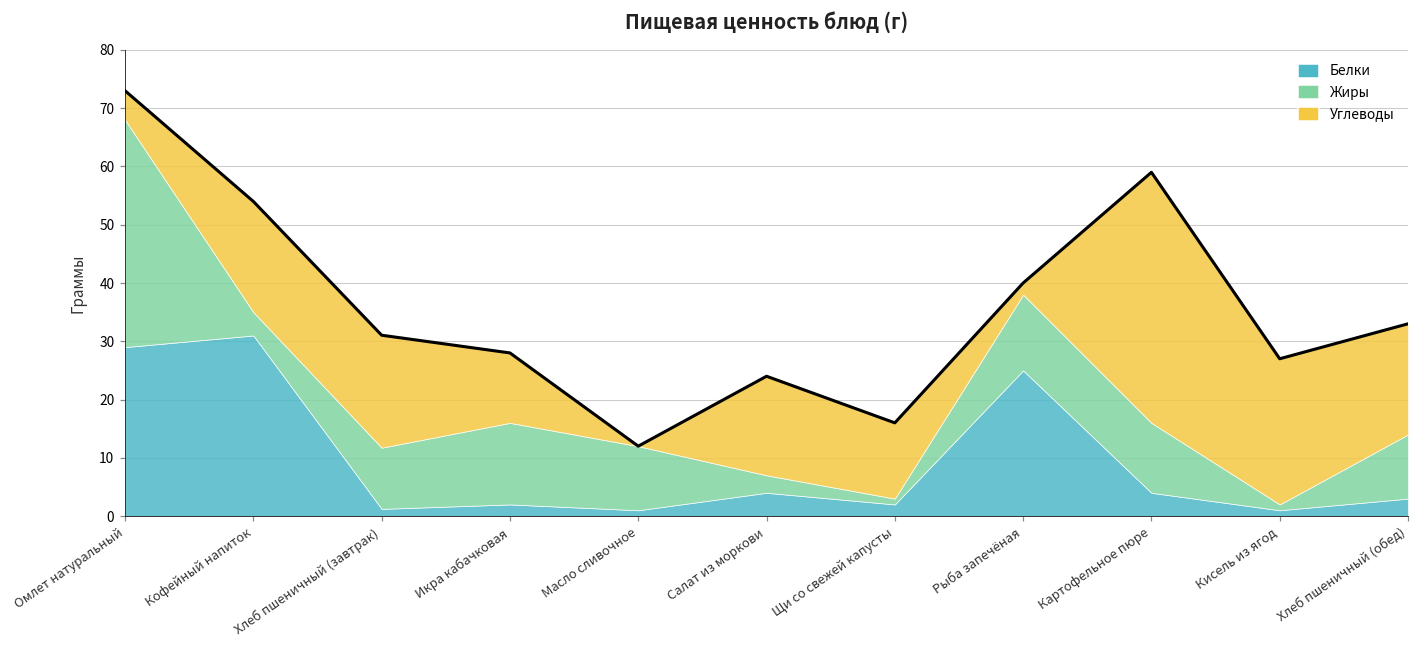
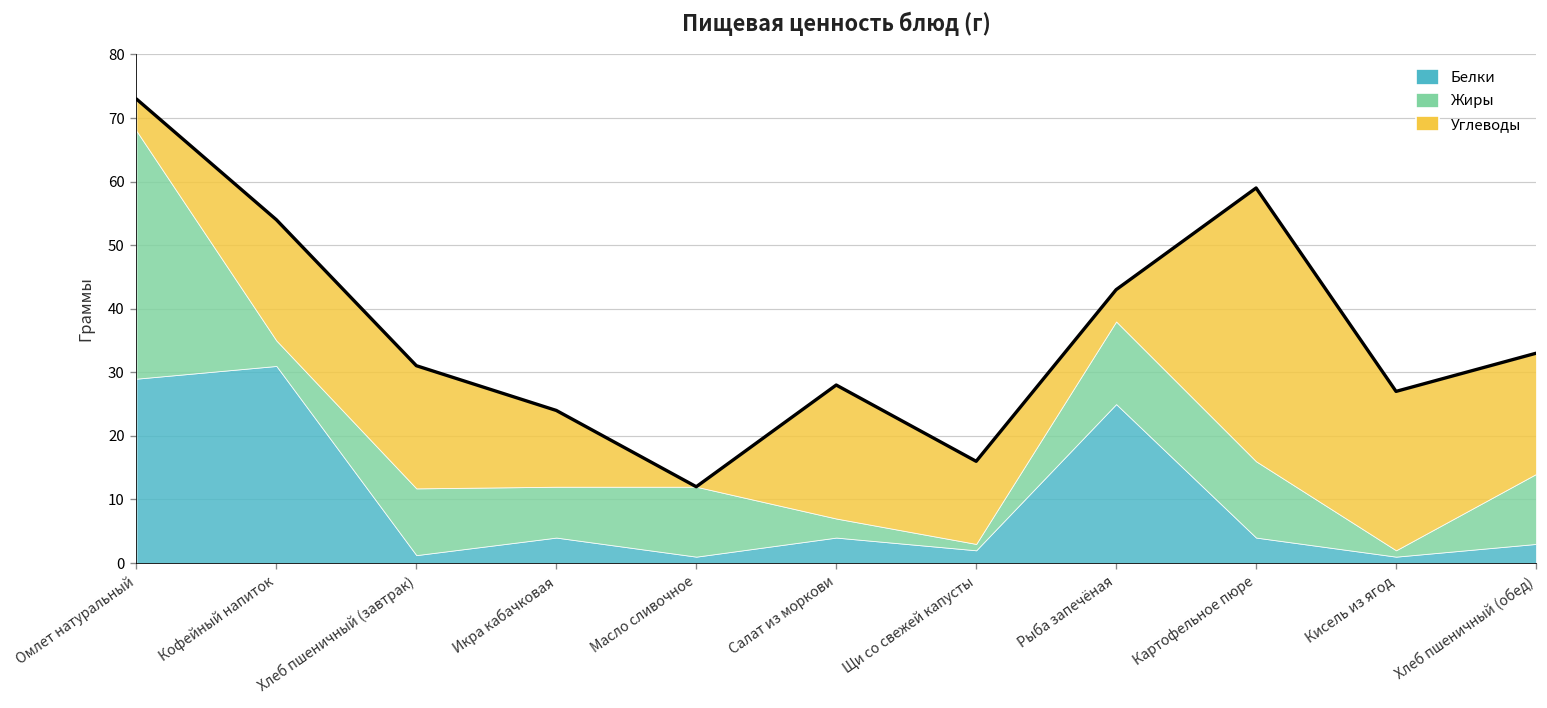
Белки, Икра кабачковая: 2 -> 4
Жиры, Икра кабачковая: 14 -> 8
Углеводы, Салат из моркови: 17 -> 21
Углеводы, Рыба запечёная: 2 -> 5
